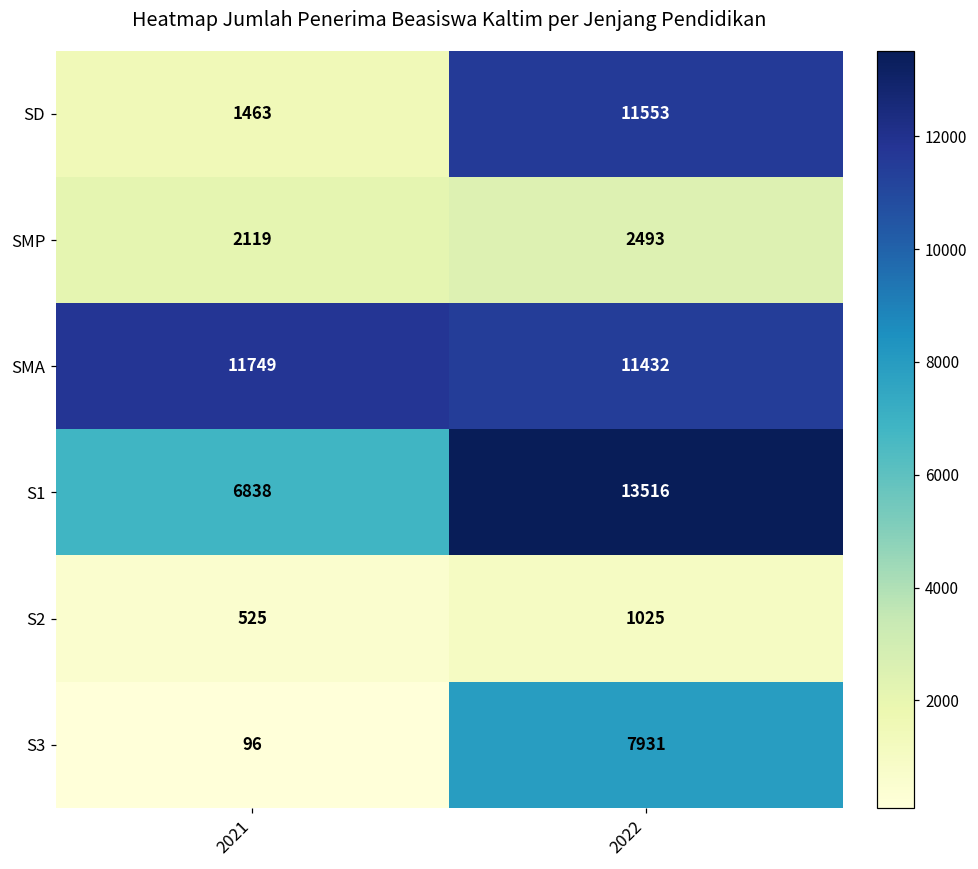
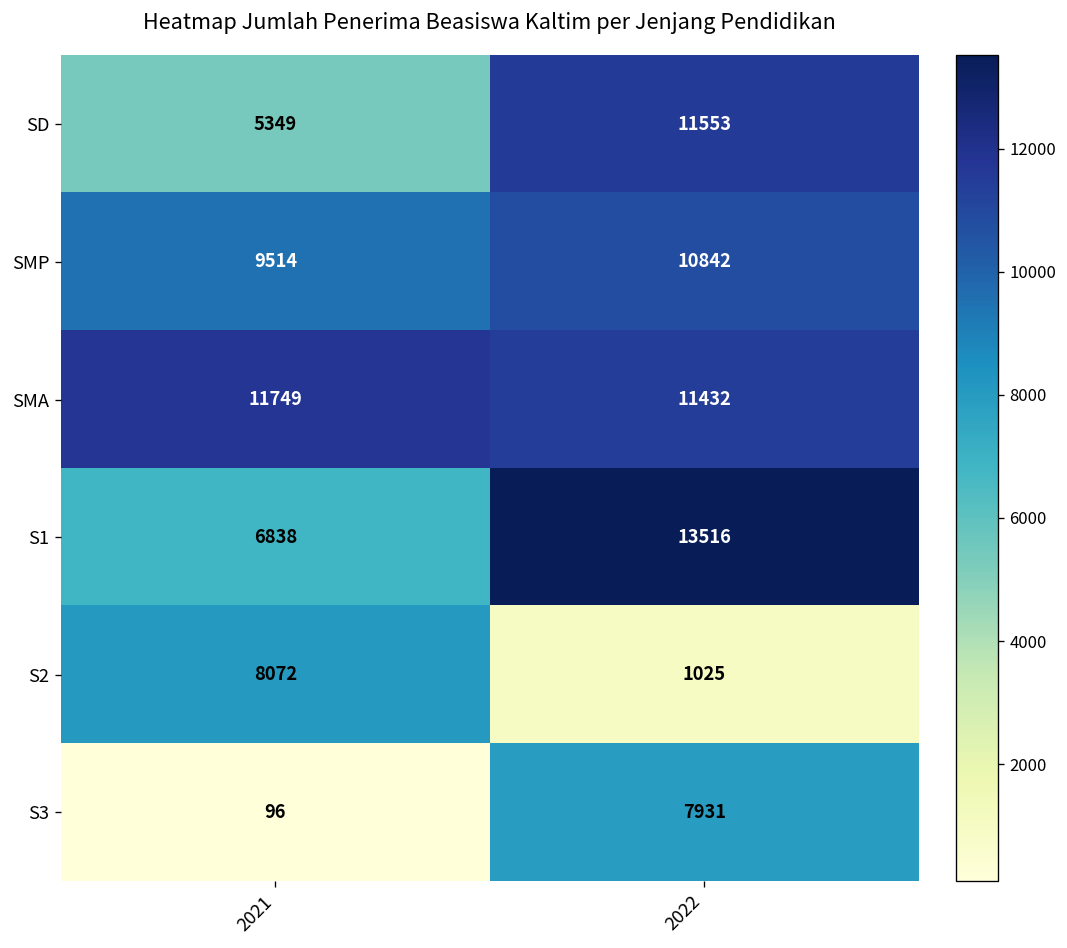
SD, 2021: 1463 -> 5349
SMP, 2021: 2119 -> 9514
SMP, 2022: 2493 -> 10842
S2, 2021: 525 -> 8072
